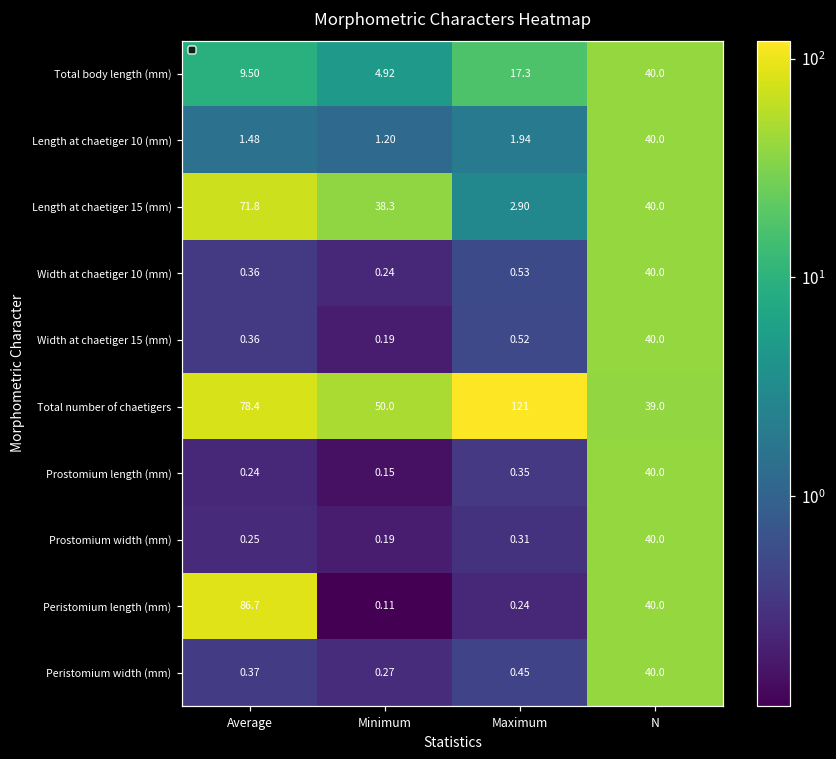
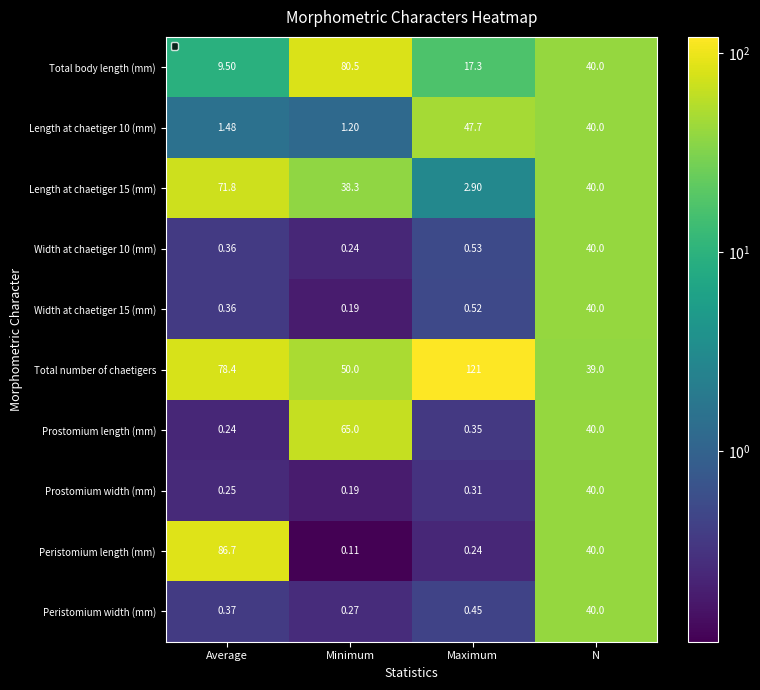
Total body length (mm), Minimum: 4.92 -> 80.5
Length at chaetiger 10 (mm), Maximum: 1.94 -> 47.7
Prostomium length (mm), Minimum: 0.15 -> 65.0
